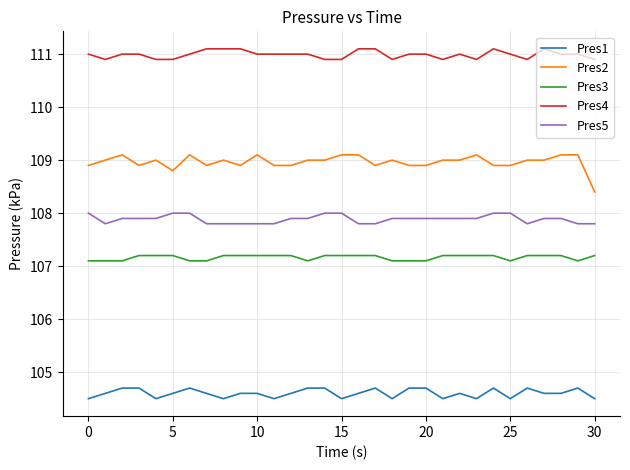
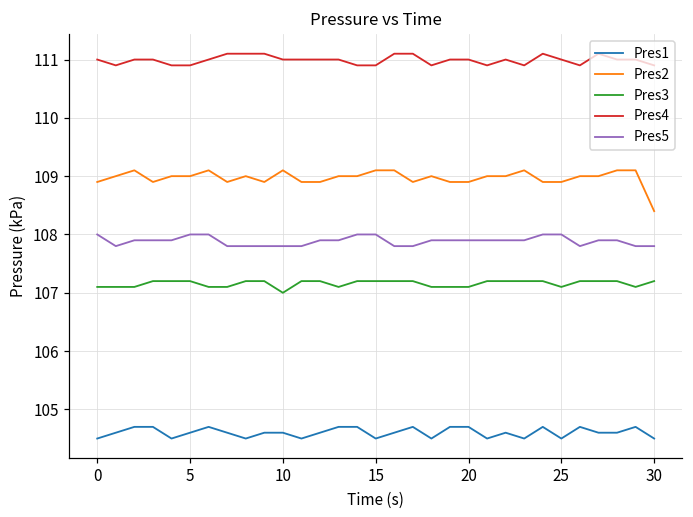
Pres2, 5: 108.8 -> 109.0
Pres3, 10: 107.2 -> 107.0
